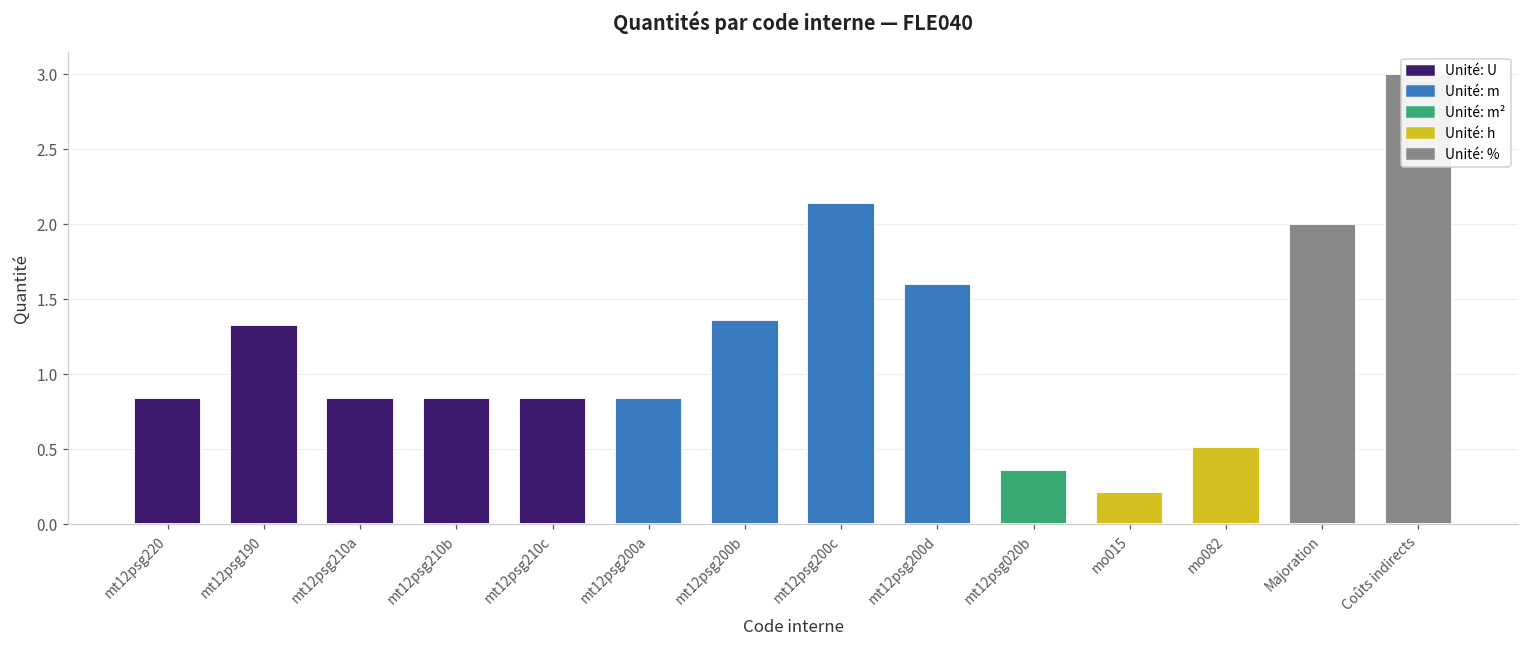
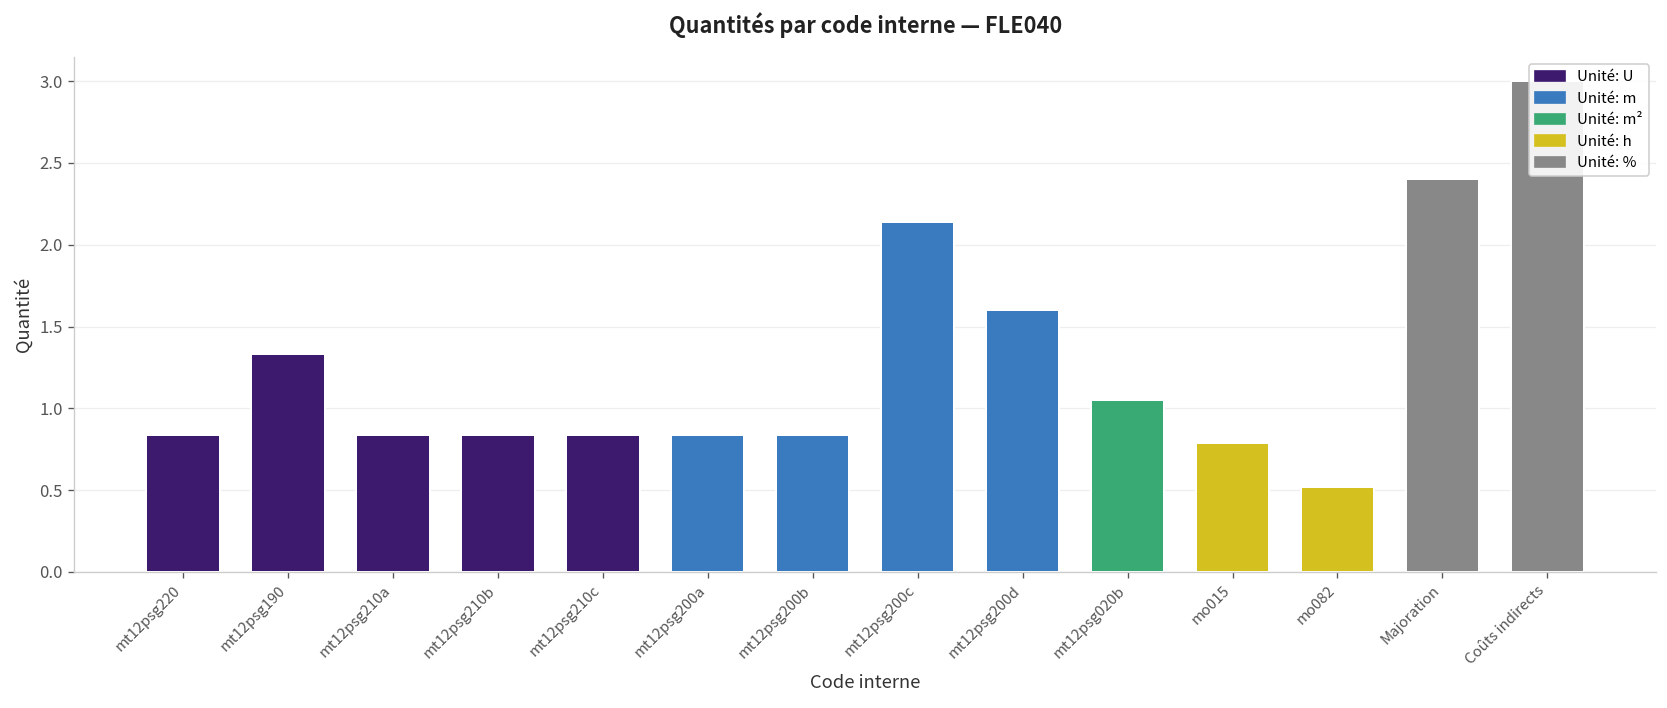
mt12psg200b: 1.36 -> 0.84
mt12psg020b: 0.36 -> 1.05
mo015: 0.22 -> 0.79
Majoration: 2.0 -> 2.4
